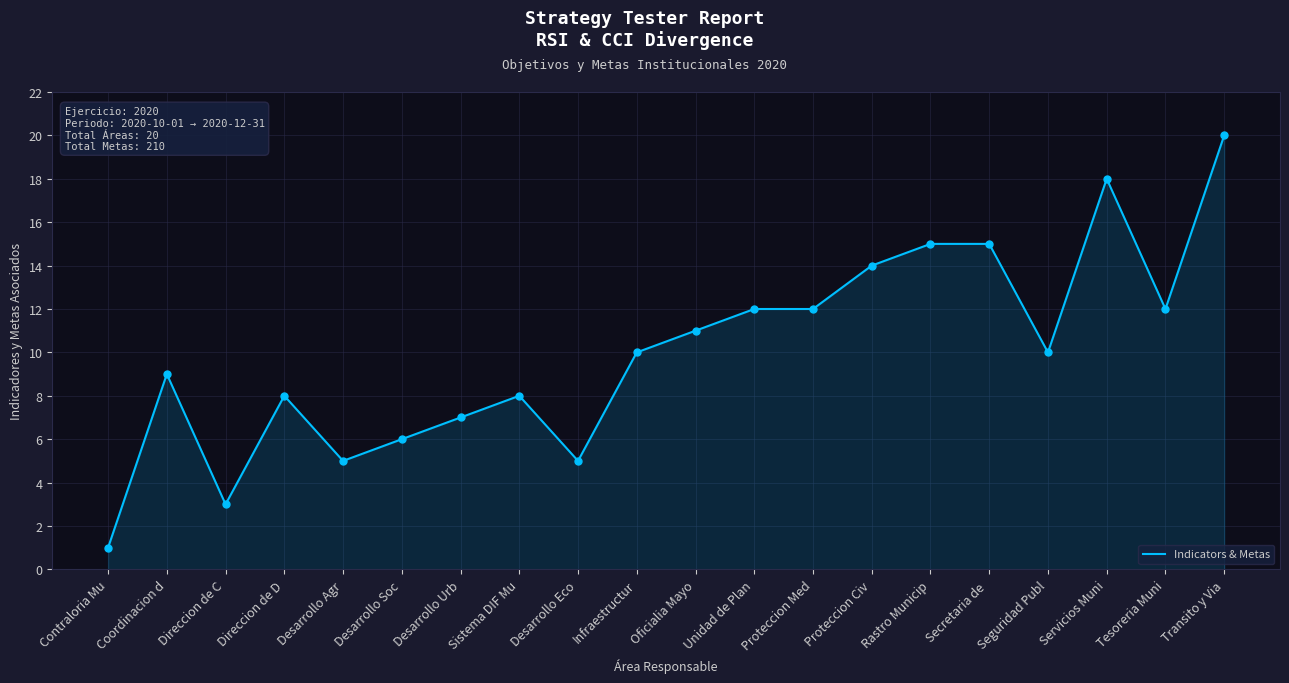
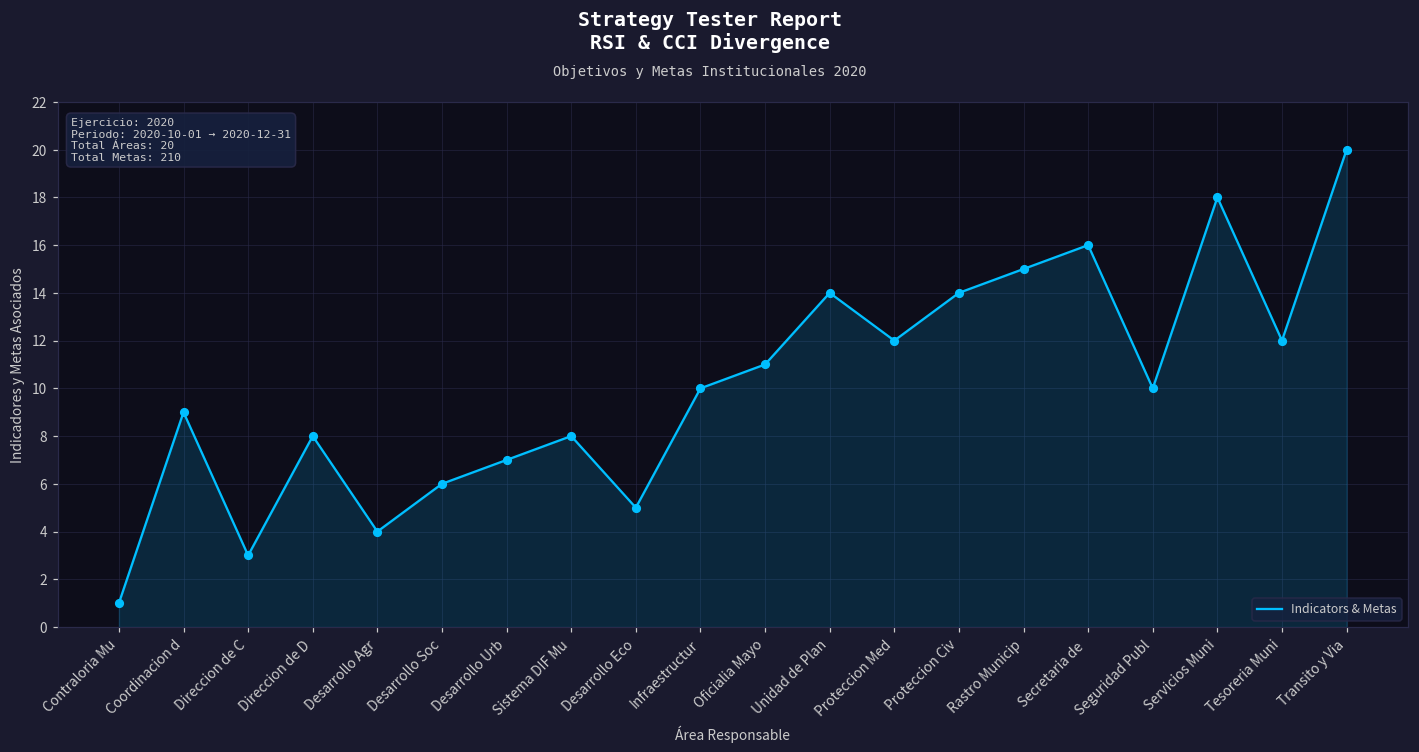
Desarrollo Agr: 5 -> 4
Unidad de Plan: 12 -> 14
Secretaria de: 15 -> 16
